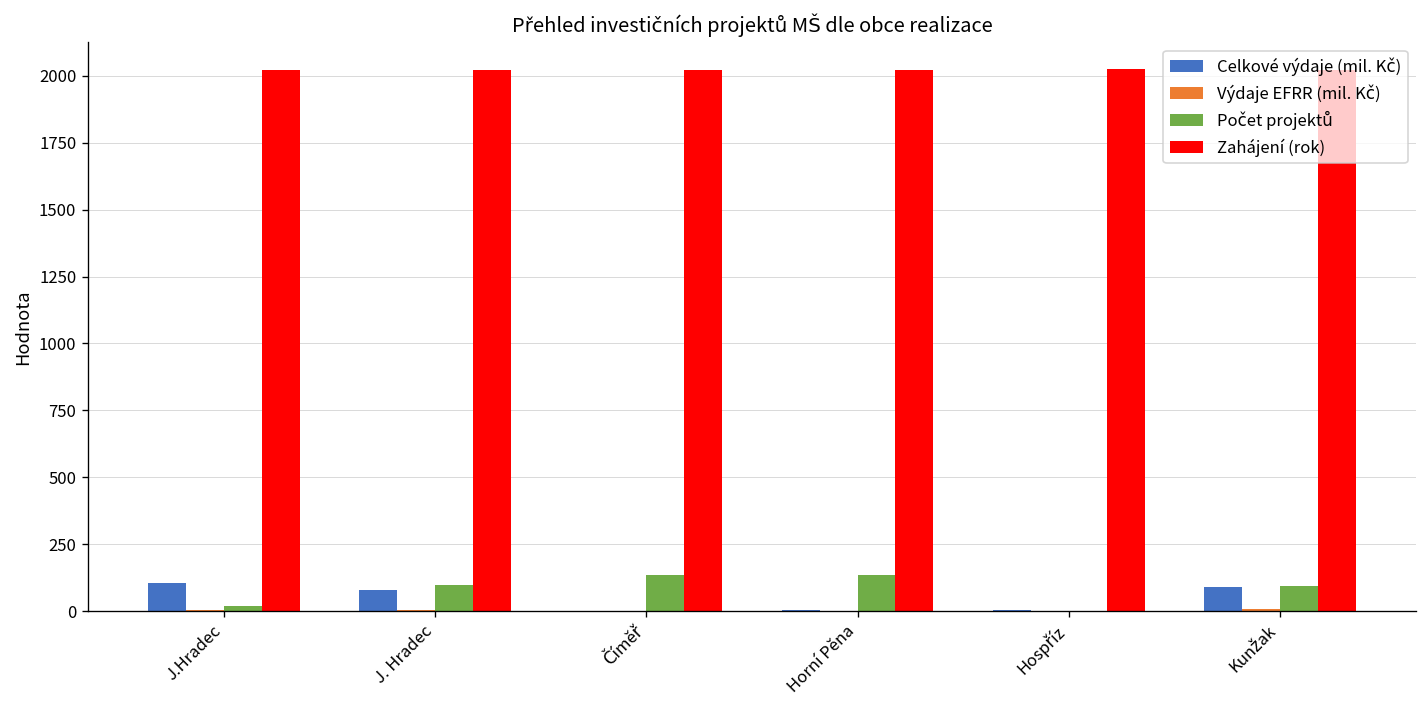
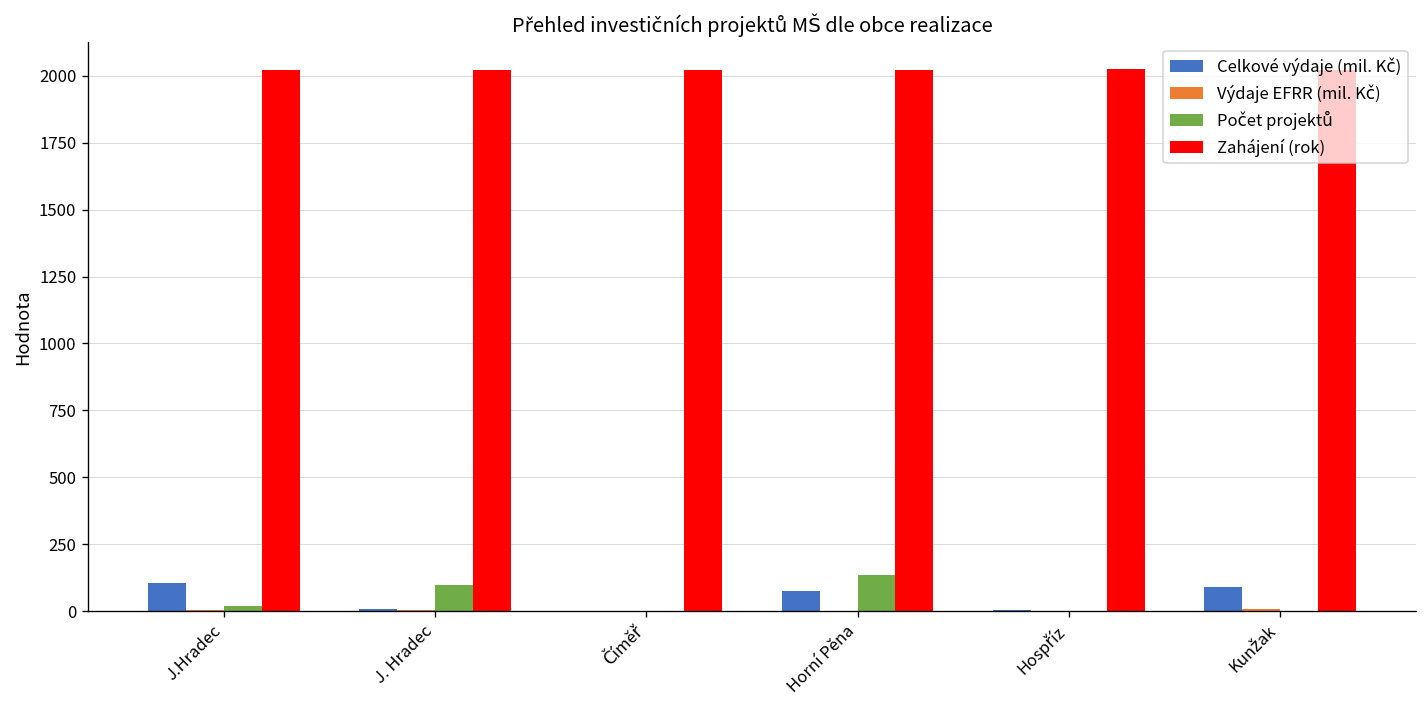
Celkové výdaje (mil. Kč), J. Hradec: 80 -> 10
Počet projektů, Číměř: 130 -> 0
Celkové výdaje (mil. Kč), Horní Pěna: 0 -> 80
Počet projektů, Kunžak: 90 -> 0
